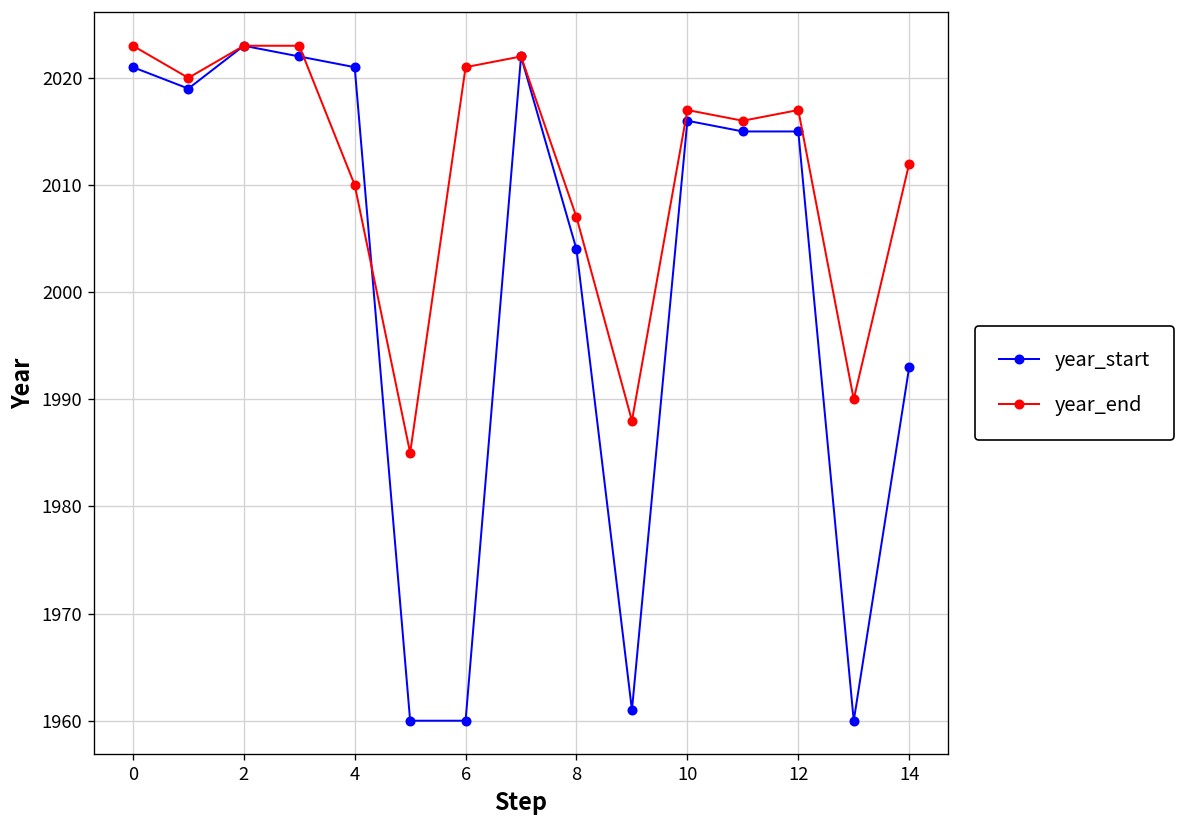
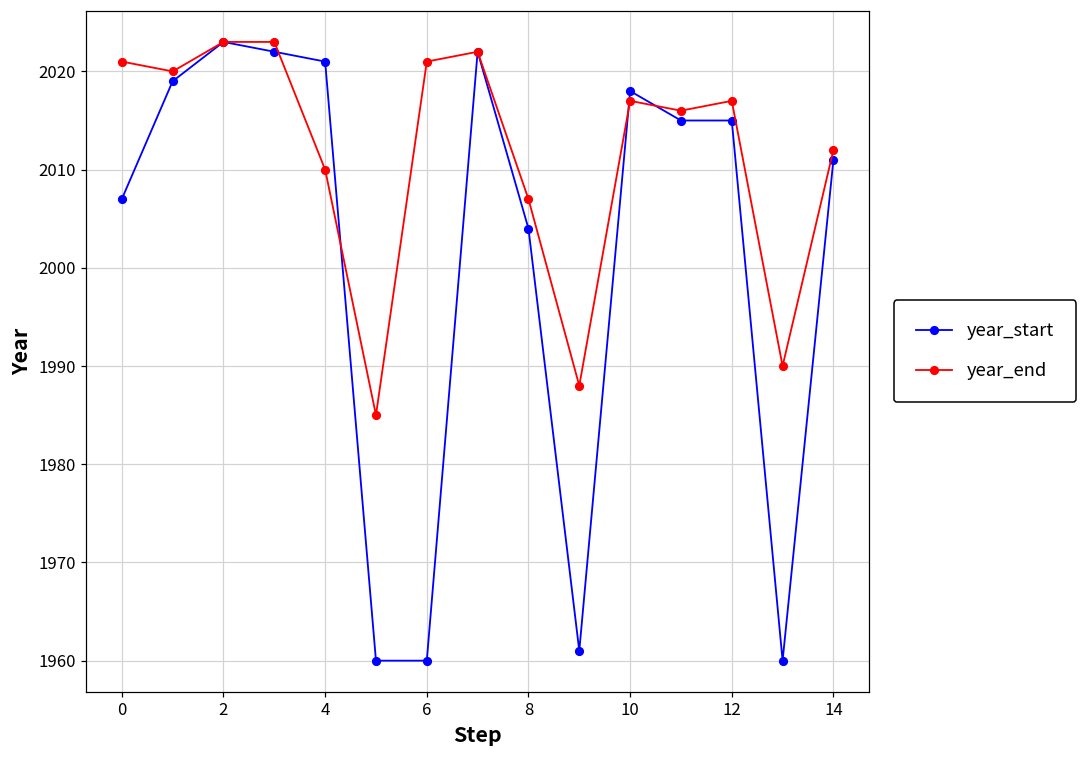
year_start, 0: 2021 -> 2007
year_end, 0: 2023 -> 2021
year_start, 10: 2016 -> 2018
year_start, 14: 1993 -> 2011
